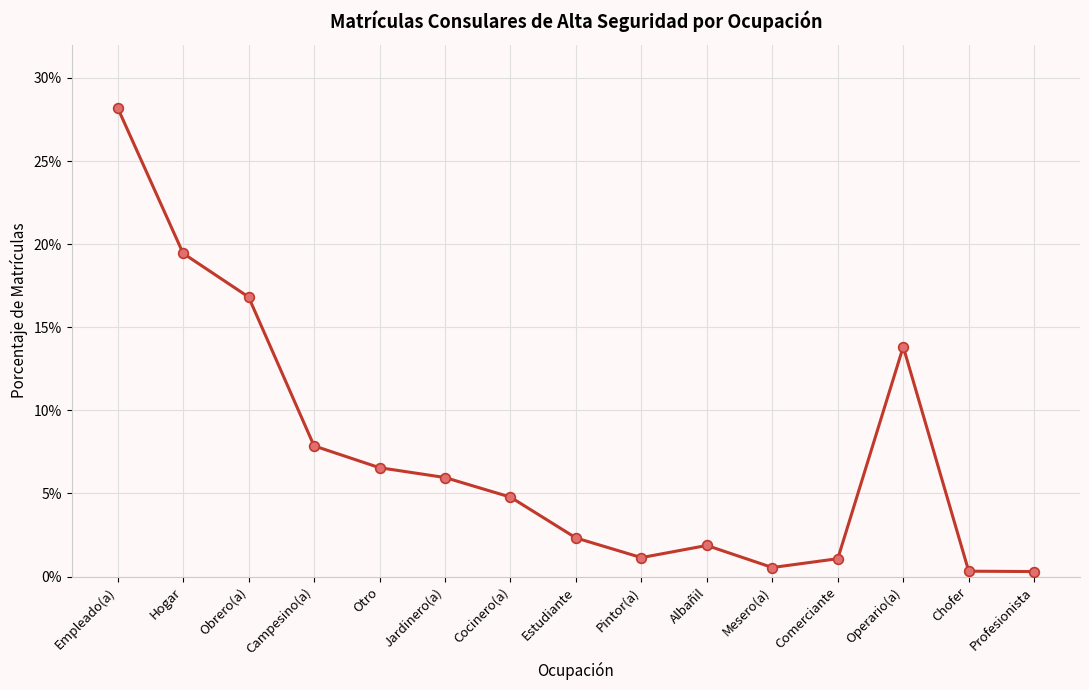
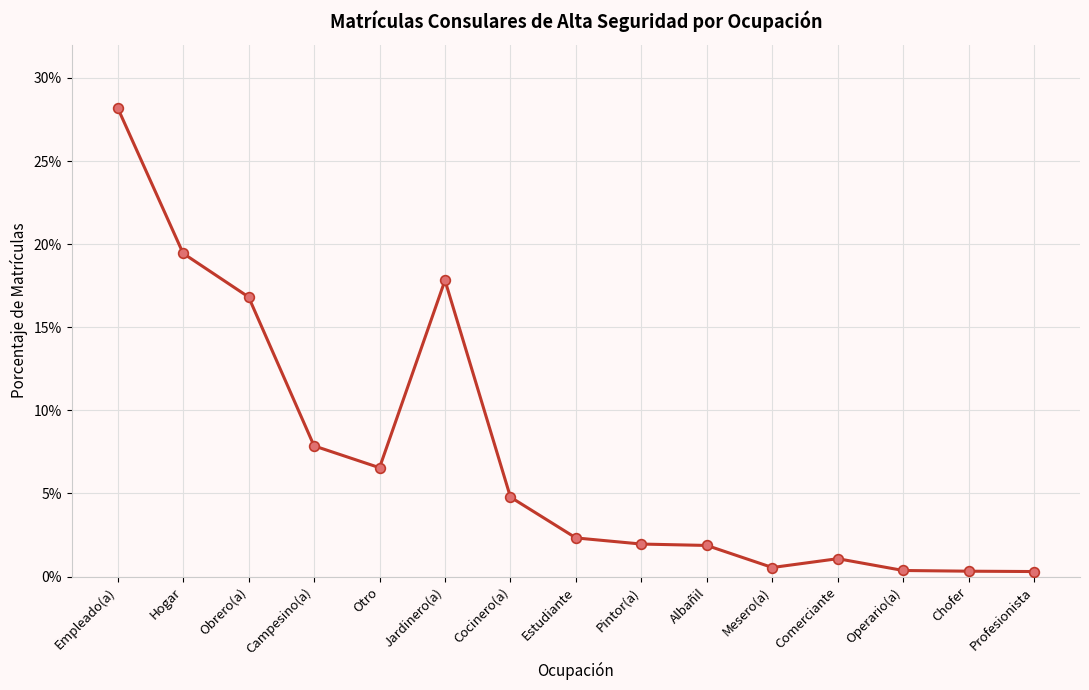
Jardinero(a): 6.0% -> 17.8%
Pintor(a): 1.1% -> 2.0%
Operario(a): 13.8% -> 0.4%
